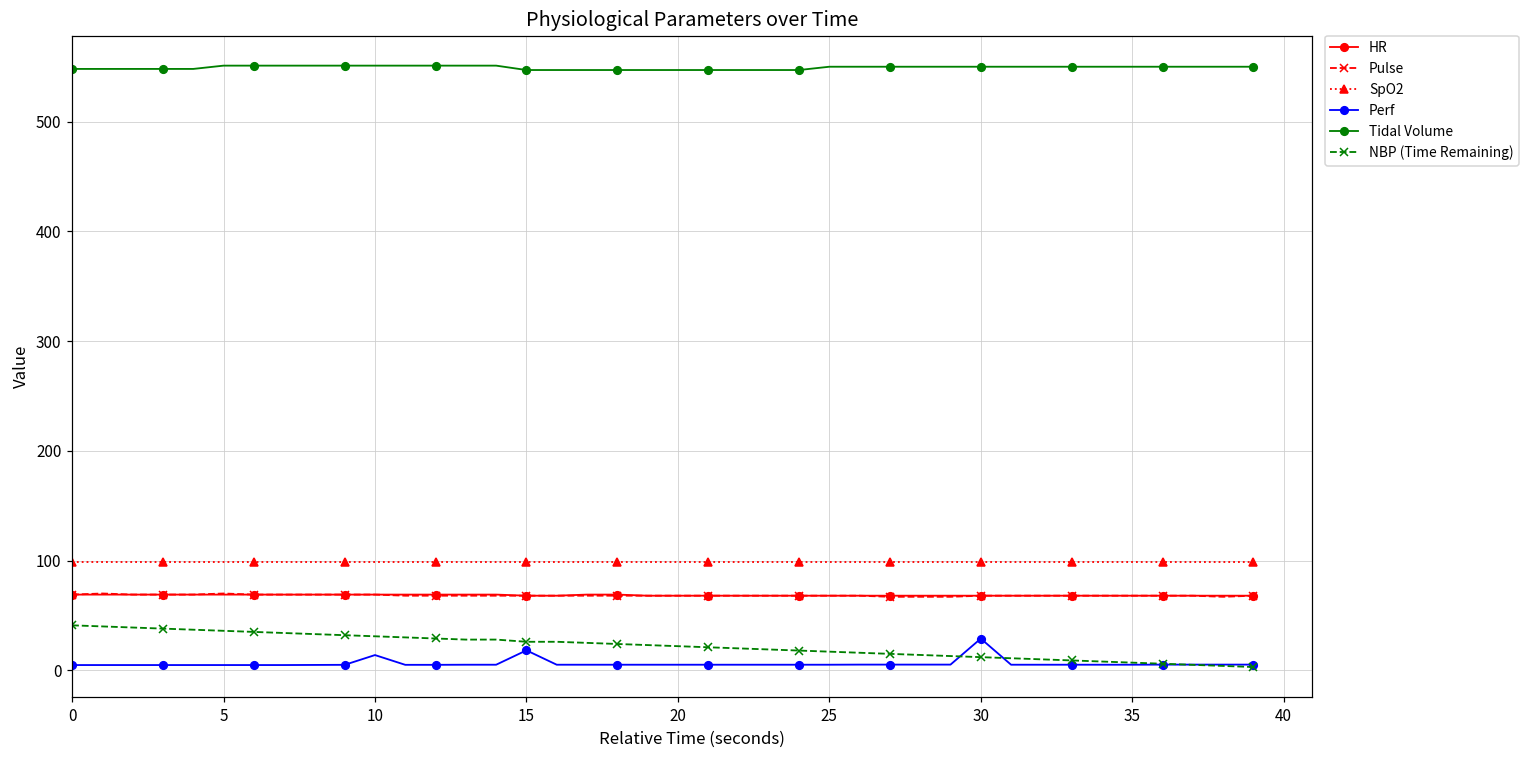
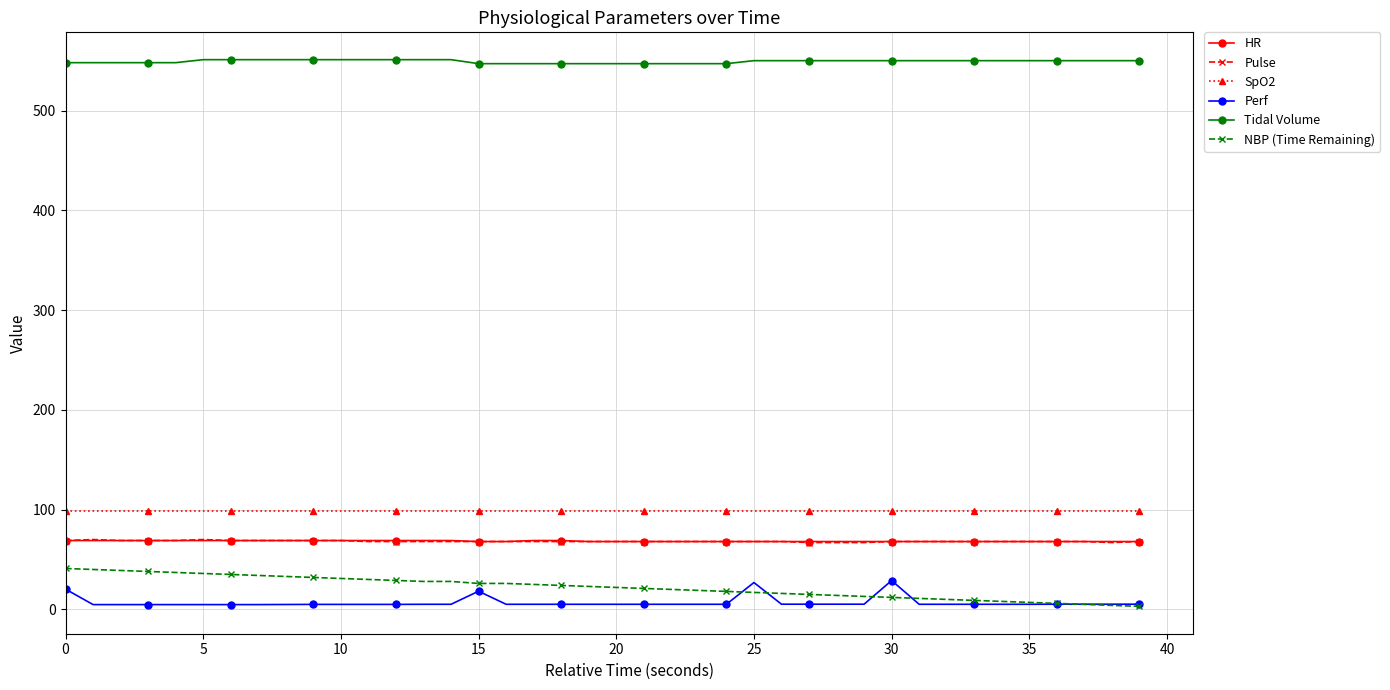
Perf, 0: 0 -> 20
Perf, 10: 14 -> 5
Perf, 25: 10 -> 30
